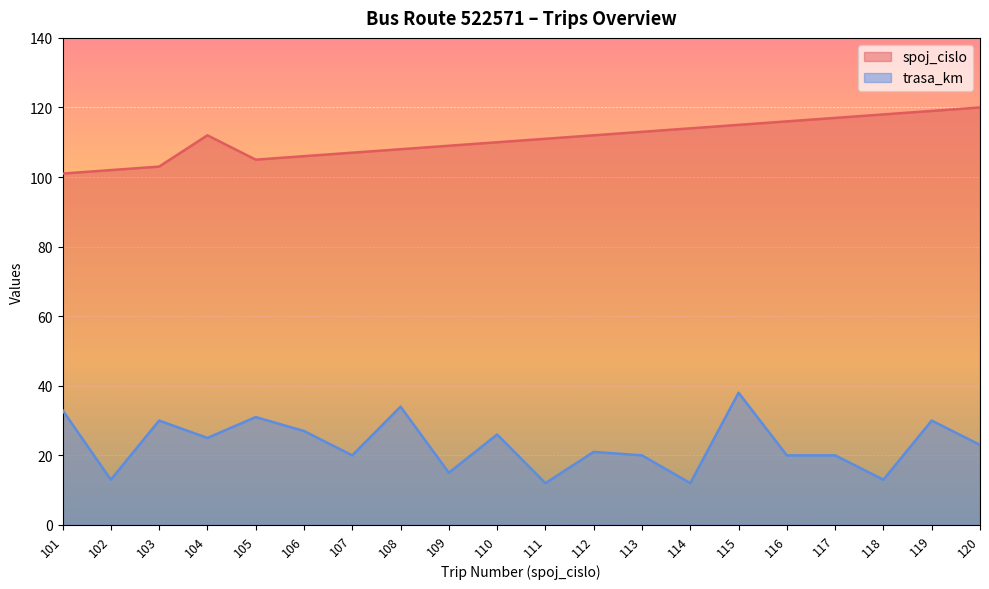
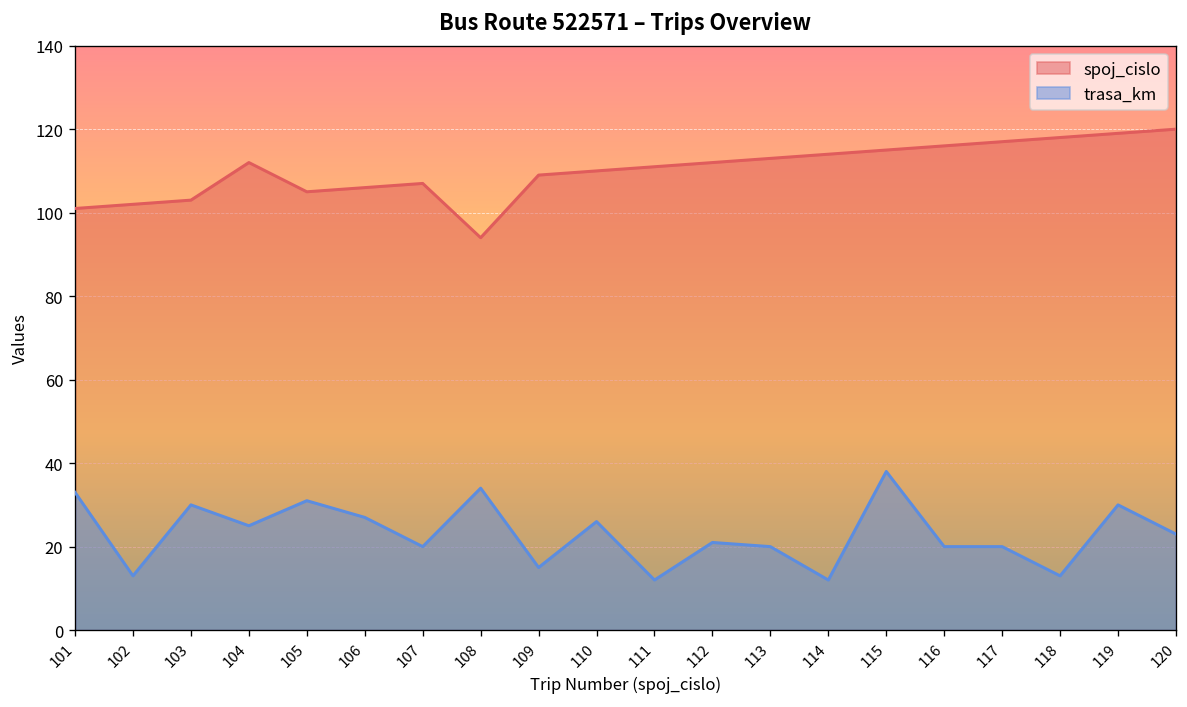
spoj_cislo, 108: 108 -> 94
